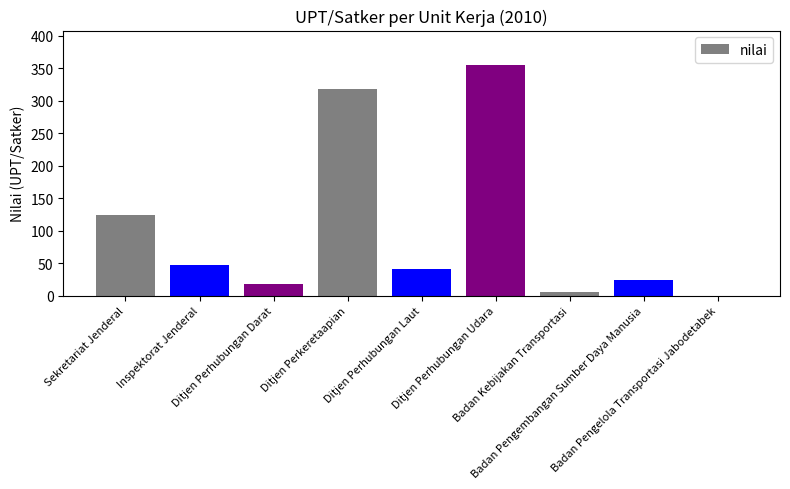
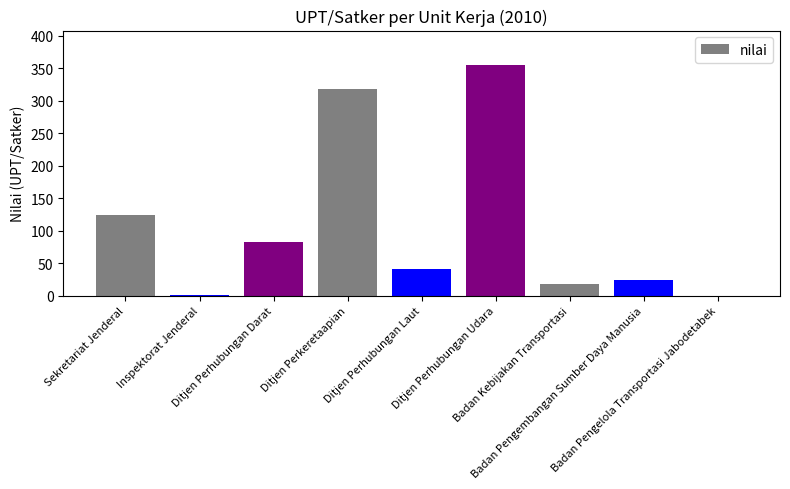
Inspektorat Jenderal: 50 -> 0
Ditjen Perhubungan Darat: 20 -> 80
Badan Kebijakan Transportasi: 10 -> 20
